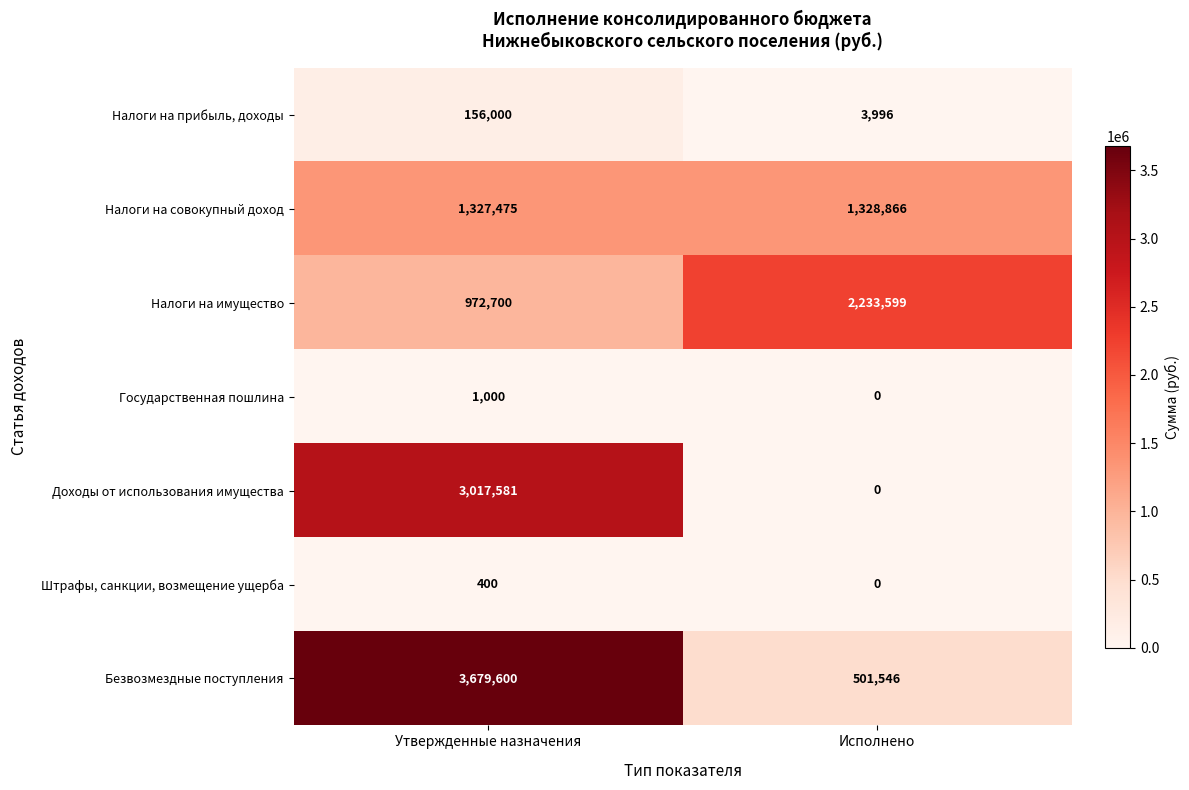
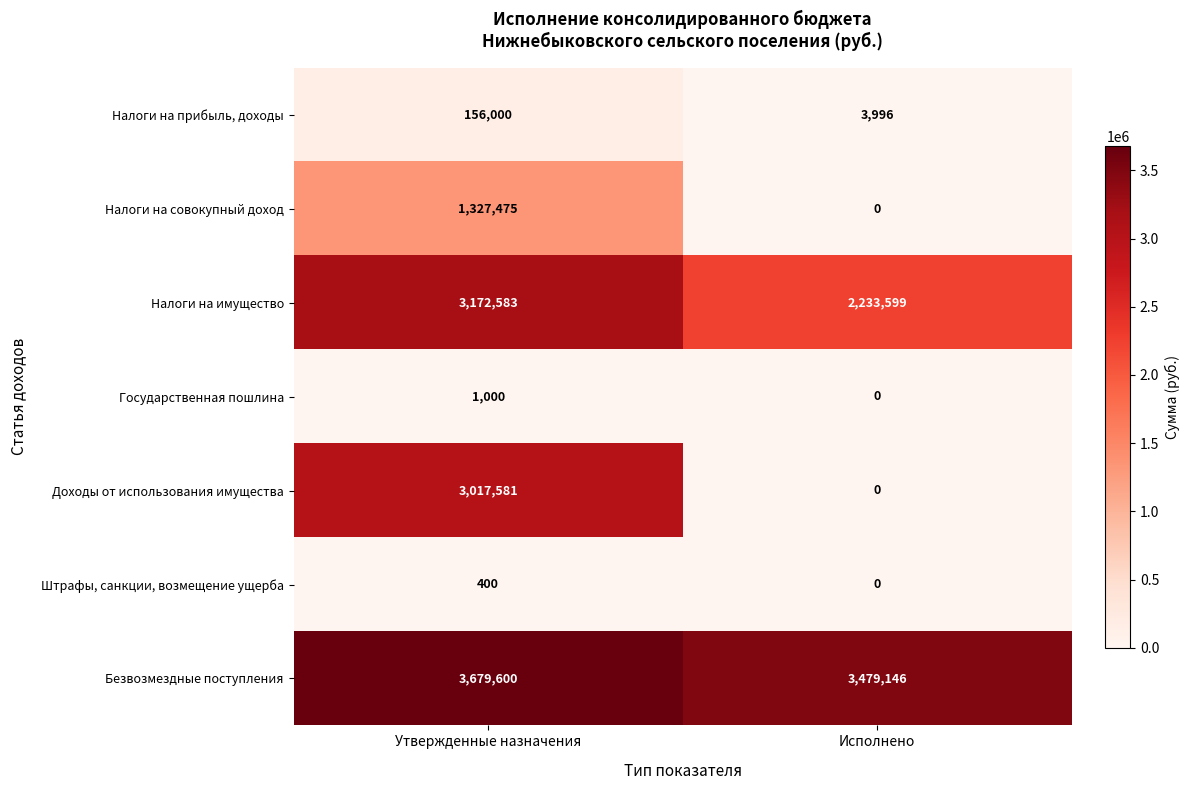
Налоги на совокупный доход, Исполнено: 1,328,866 -> 0
Налоги на имущество, Утвержденные назначения: 972,700 -> 3,172,583
Безвозмездные поступления, Исполнено: 501,546 -> 3,479,146
